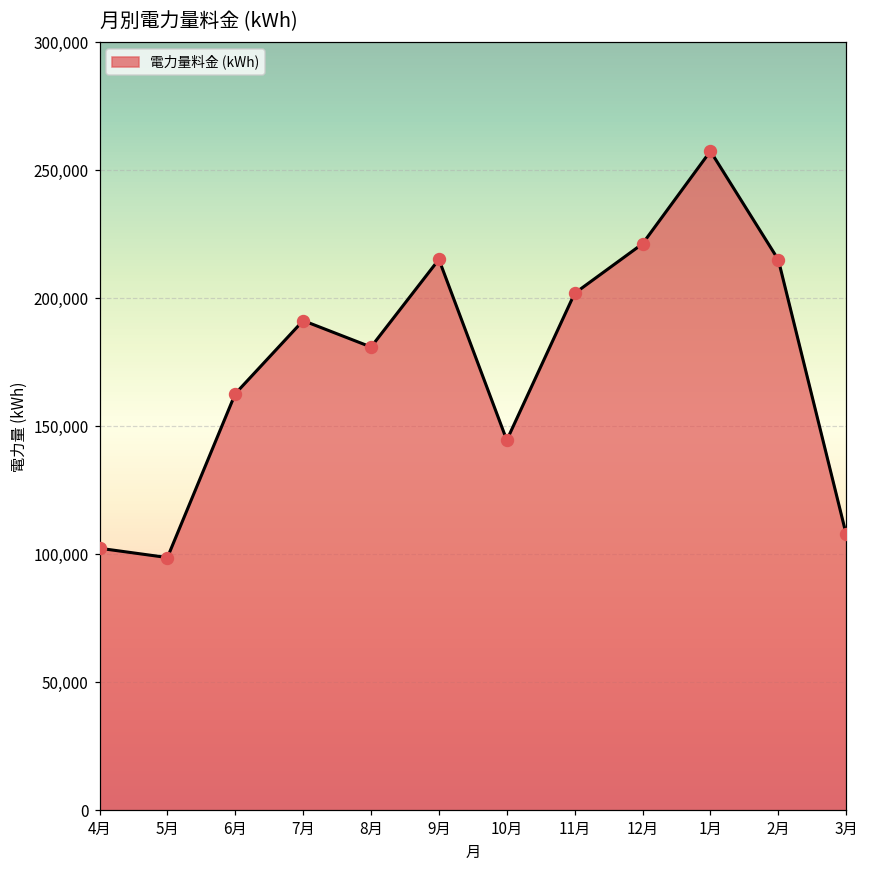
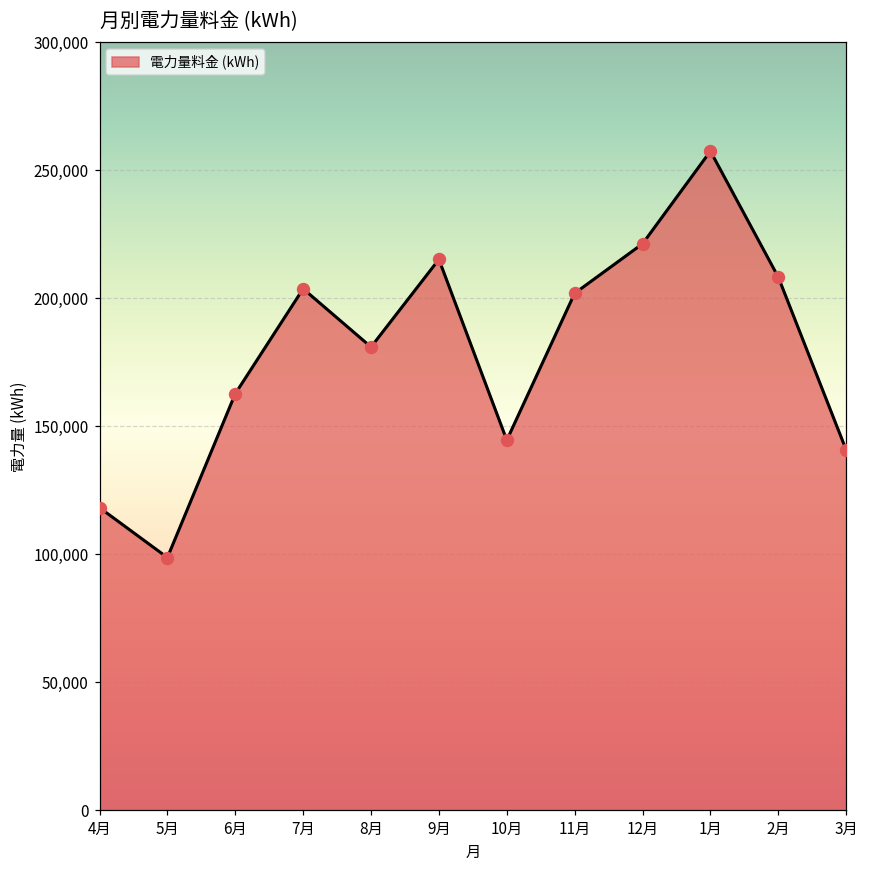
4月: 102,000 -> 118,000
7月: 191,000 -> 204,000
2月: 215,000 -> 208,000
3月: 108,000 -> 141,000
